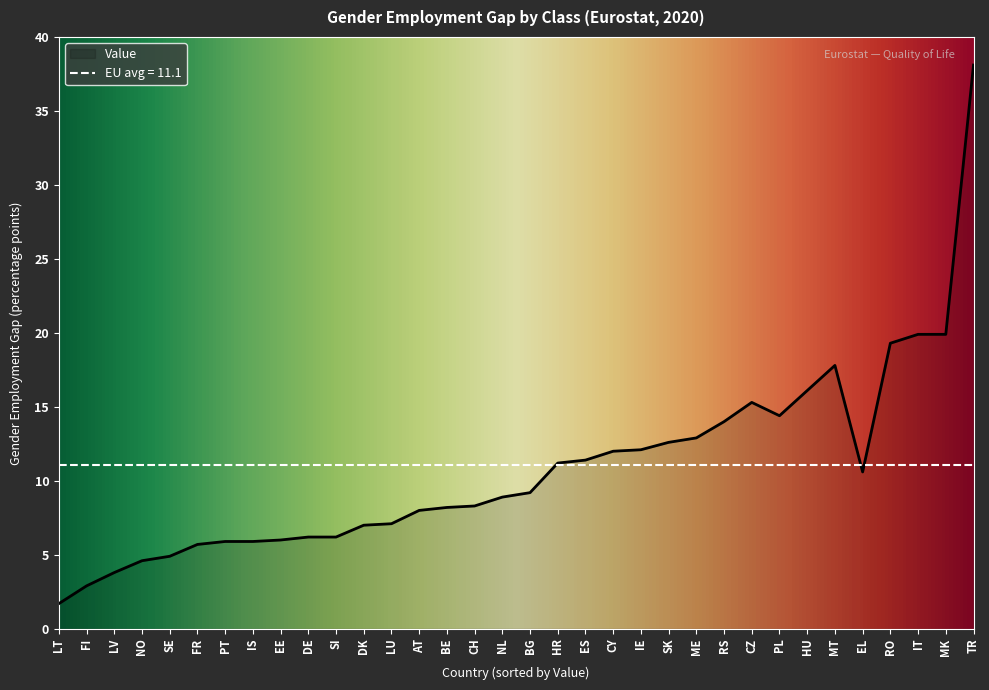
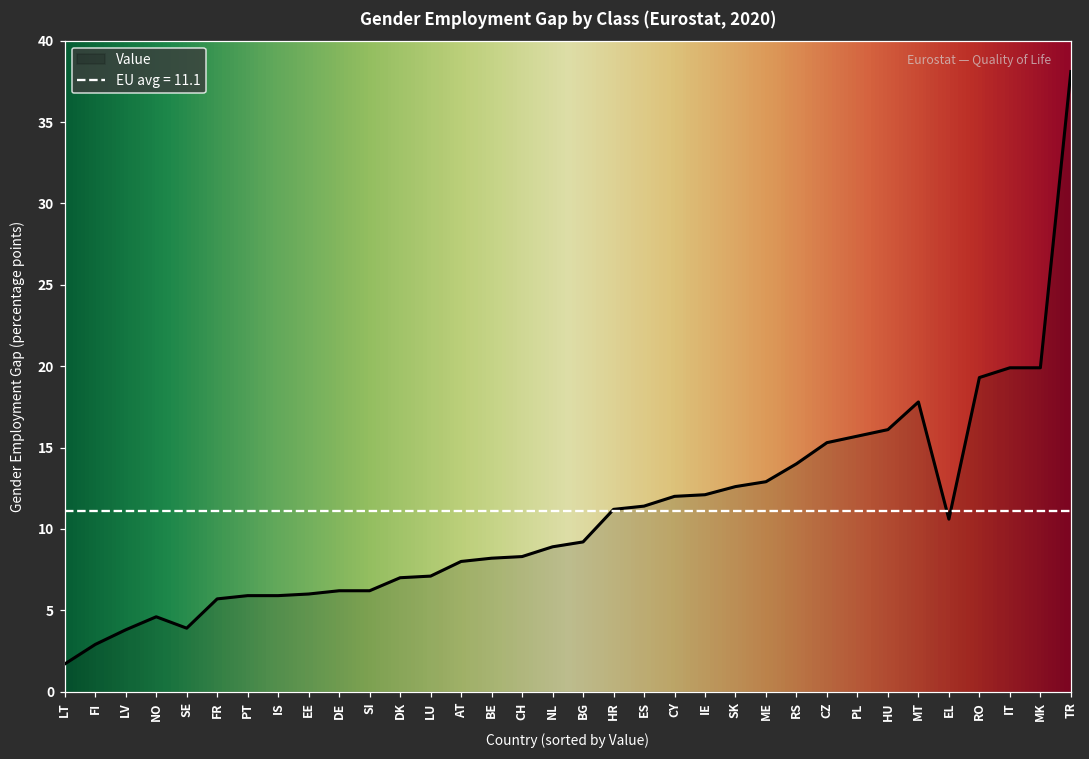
SE: 4.9 -> 3.9
PL: 14.4 -> 15.7
